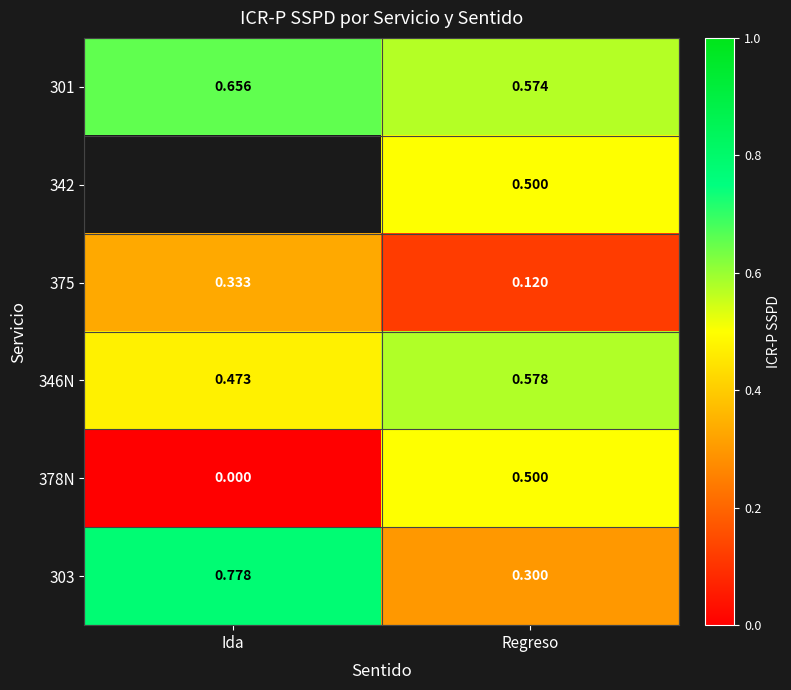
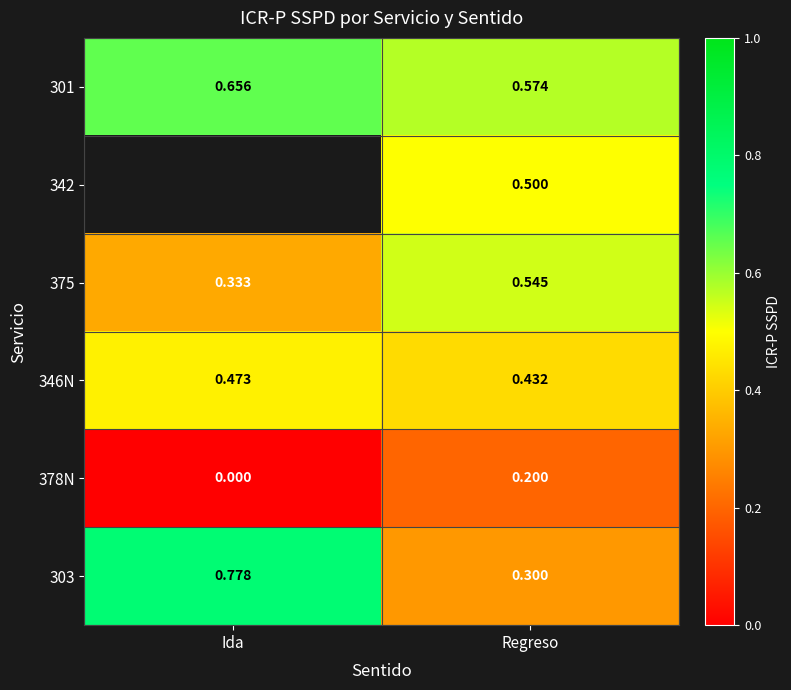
375, Regreso: 0.120 -> 0.545
346N, Regreso: 0.578 -> 0.432
378N, Regreso: 0.500 -> 0.200
